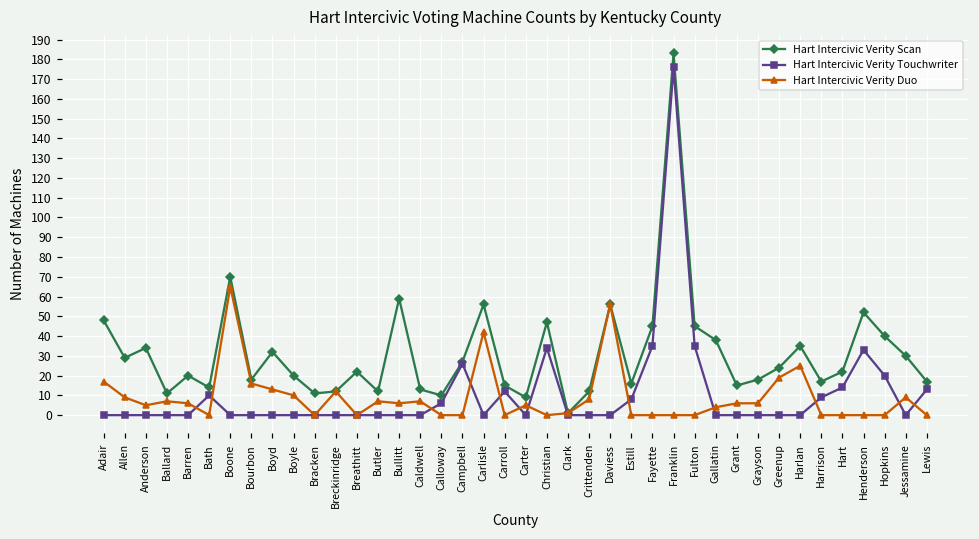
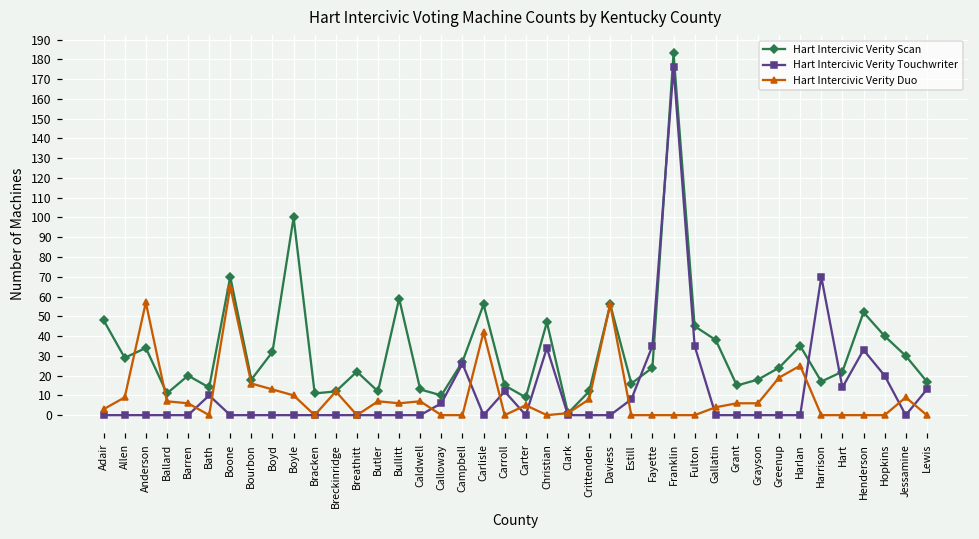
Hart Intercivic Verity Duo, Adair: 17 -> 3
Hart Intercivic Verity Duo, Anderson: 5 -> 57
Hart Intercivic Verity Scan, Boyle: 20 -> 100
Hart Intercivic Verity Scan, Fayette: 45 -> 24
Hart Intercivic Verity Touchwriter, Harrison: 9 -> 70
